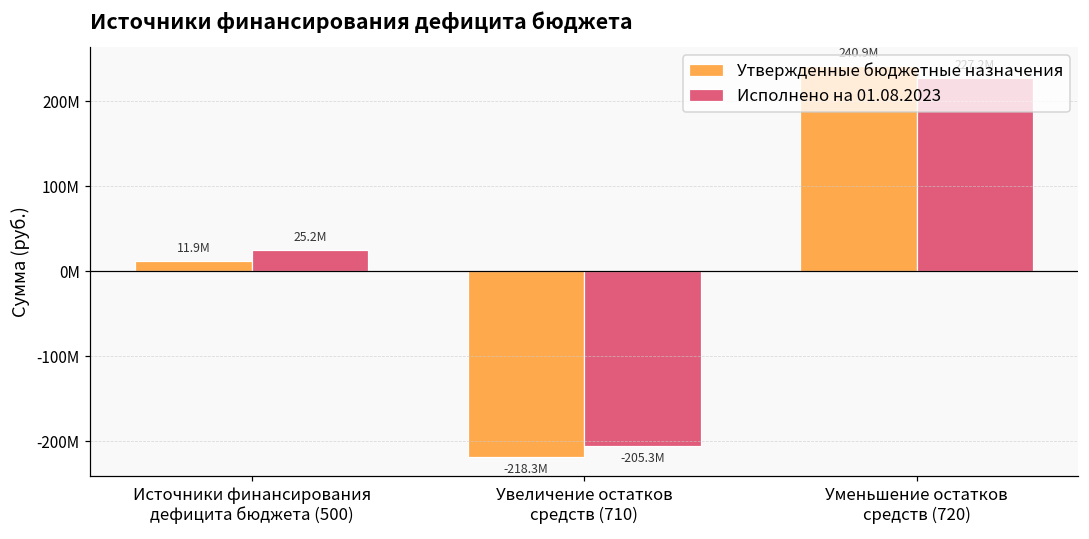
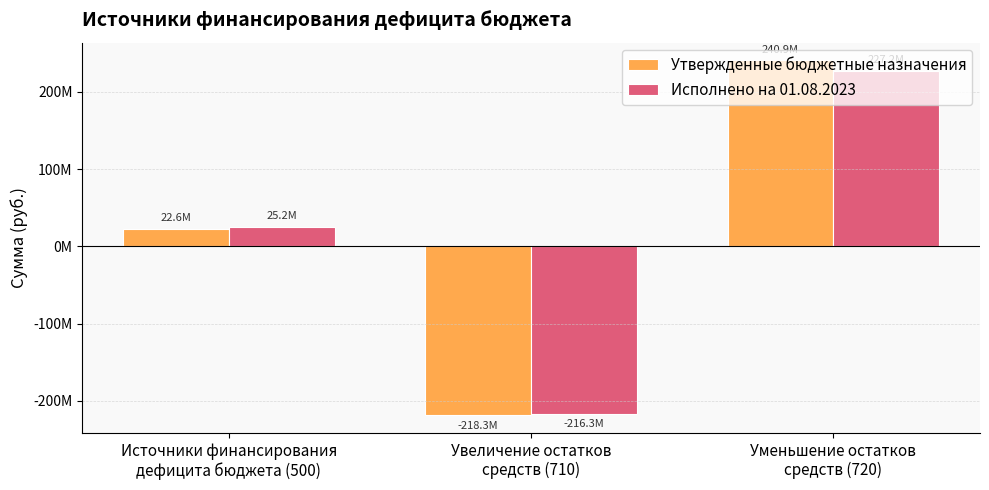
Утвержденные бюджетные назначения, Источники финансирования дефицита бюджета (500): 11.9M -> 22.6M
Исполнено на 01.08.2023, Увеличение остатков средств (710): -205.3M -> -216.3M
